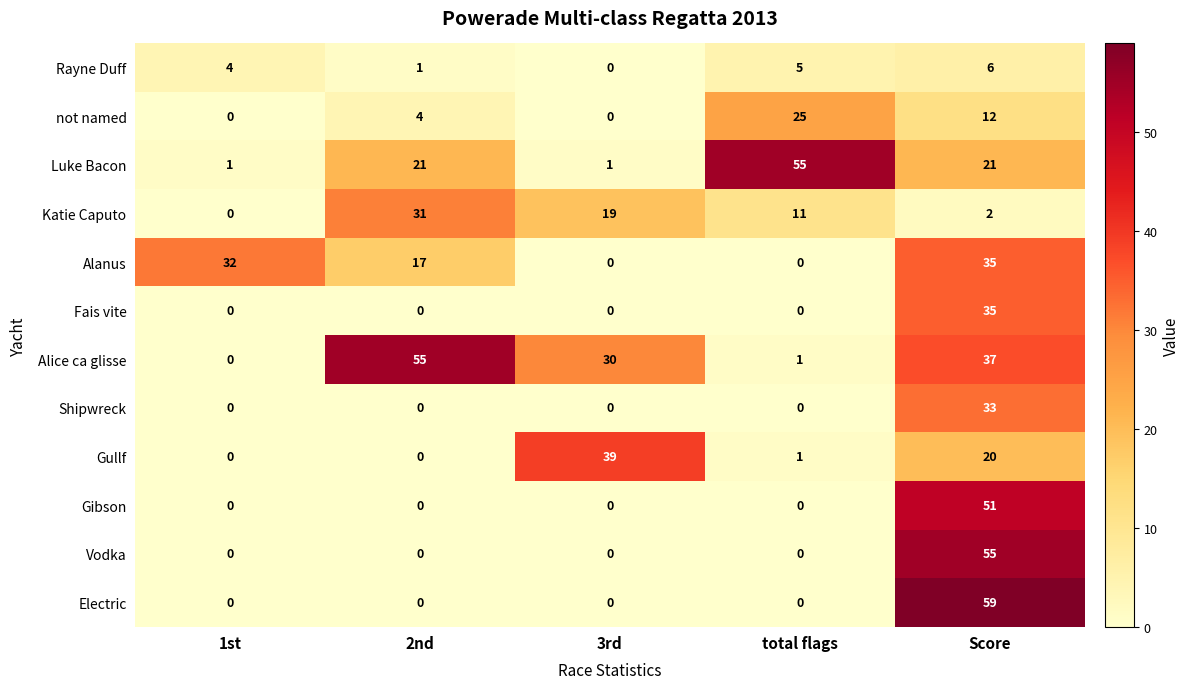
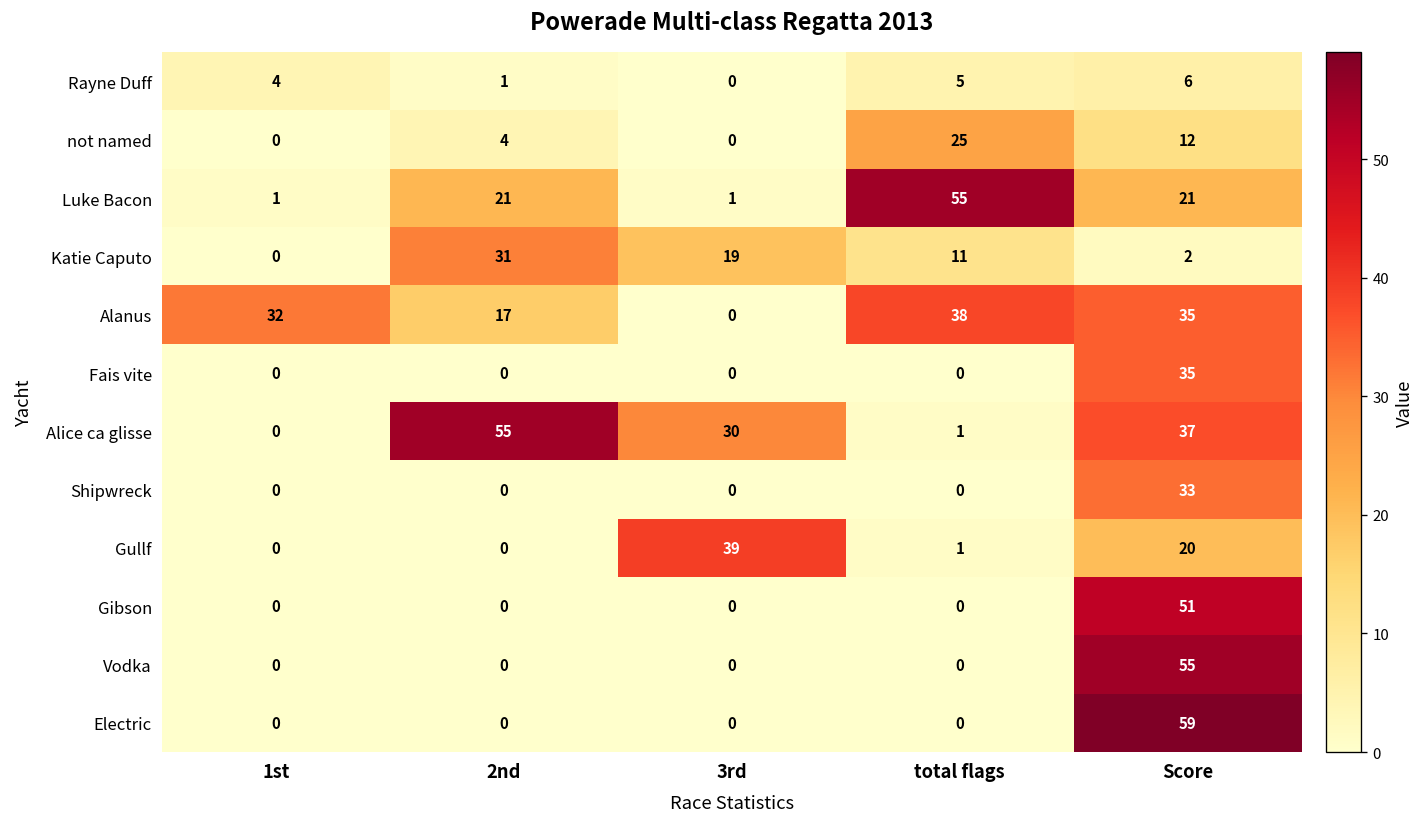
Alanus, total flags: 0 -> 38
